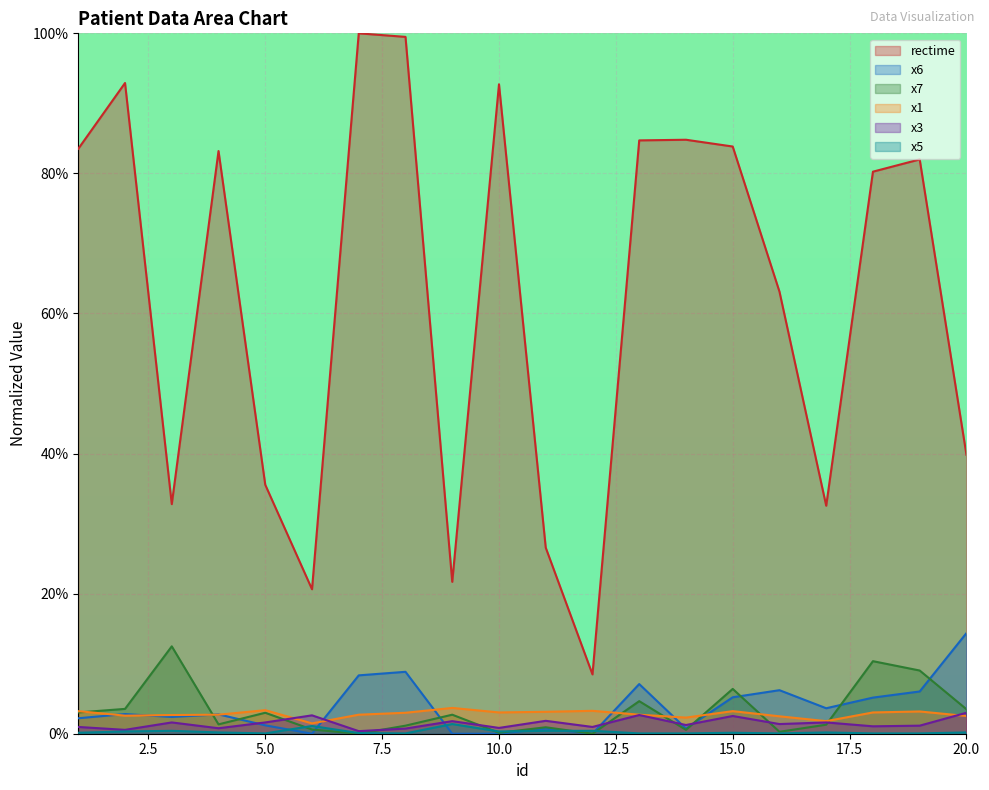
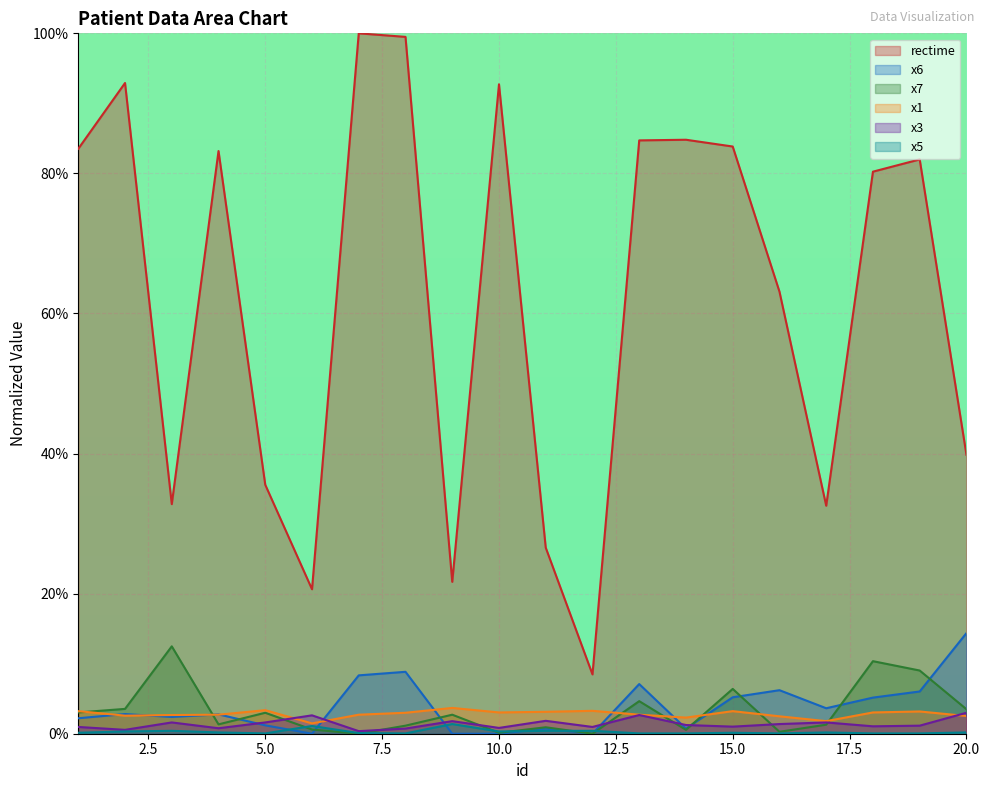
x3, 15.0: 3% -> 1%
